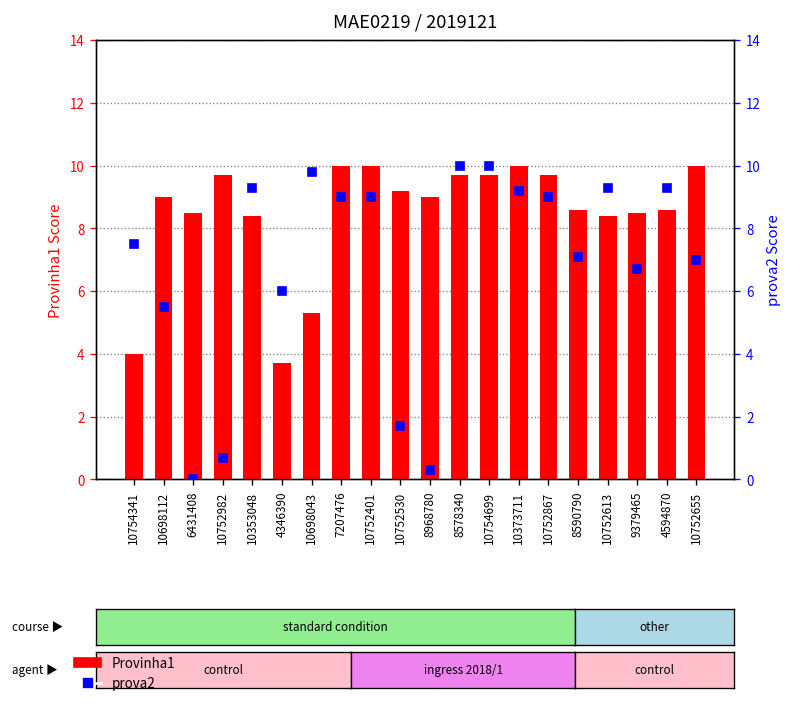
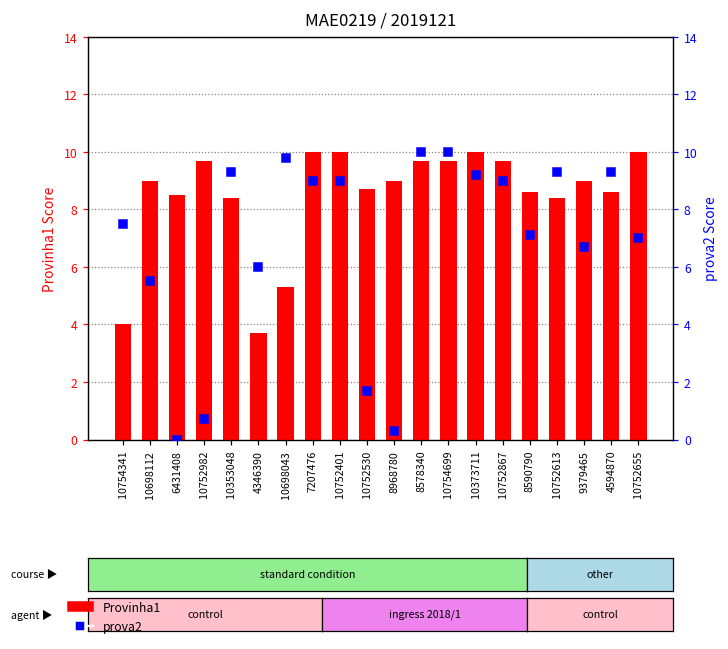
Provinha1, 10752530: 9.2 -> 8.7
Provinha1, 9379465: 8.5 -> 9.0
